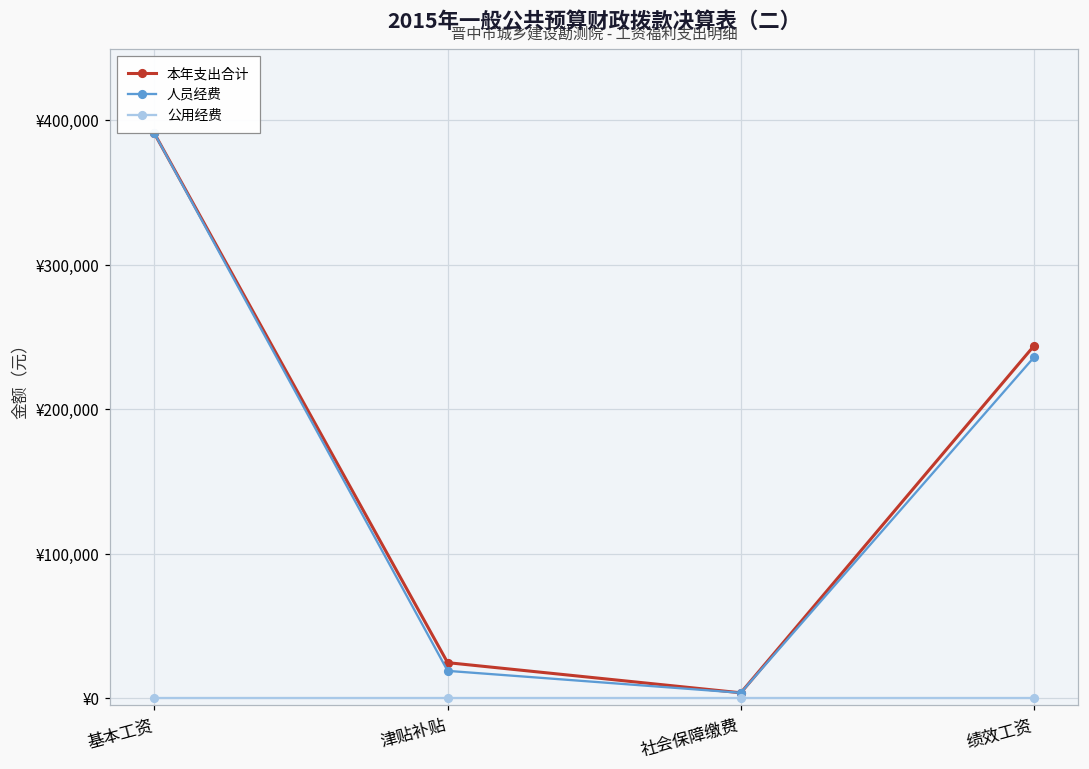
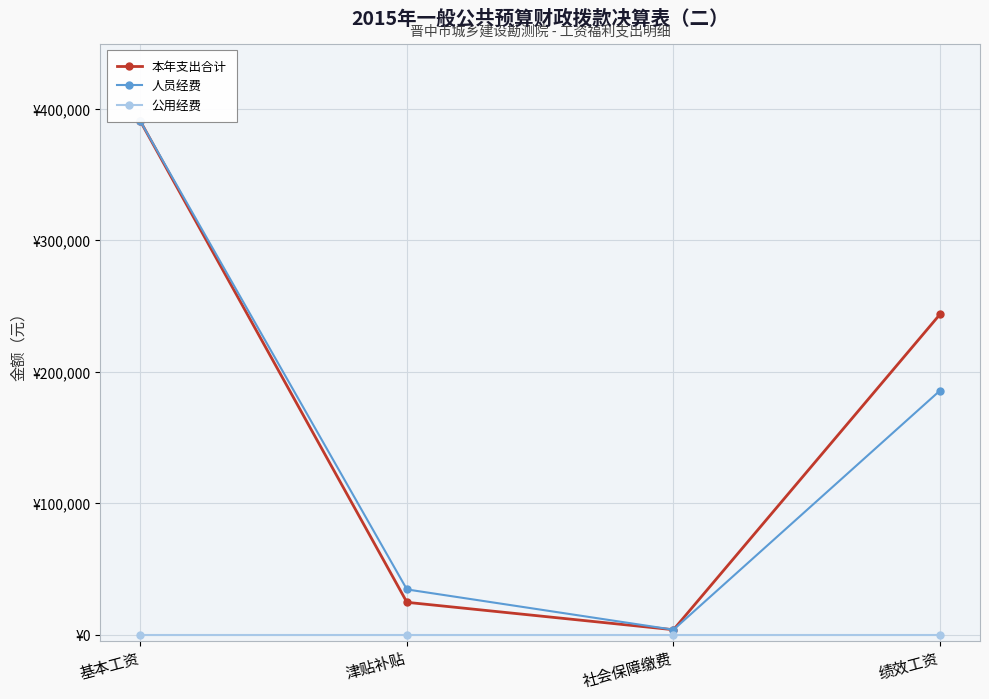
人员经费, 津贴补贴: ¥19,000 -> ¥34,000
人员经费, 绩效工资: ¥236,000 -> ¥186,000
